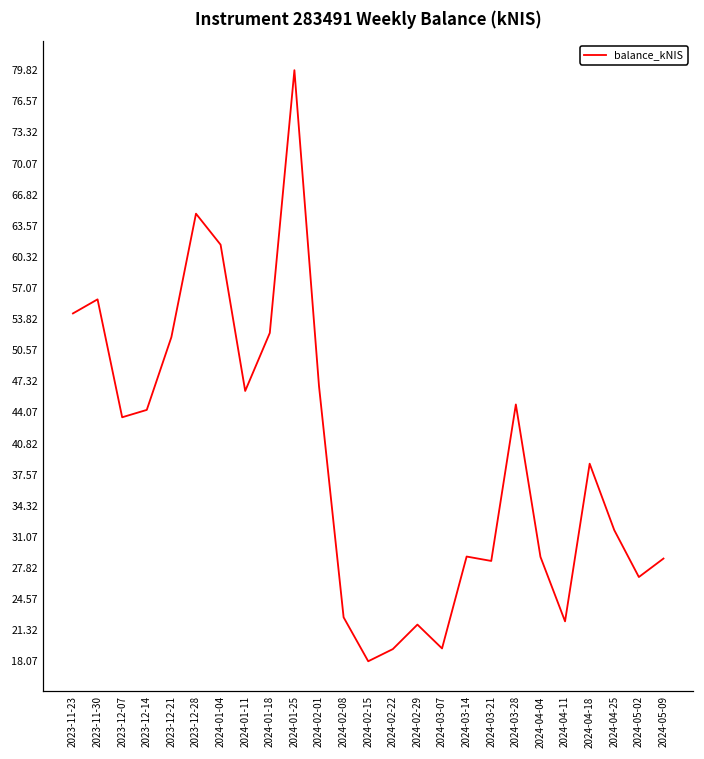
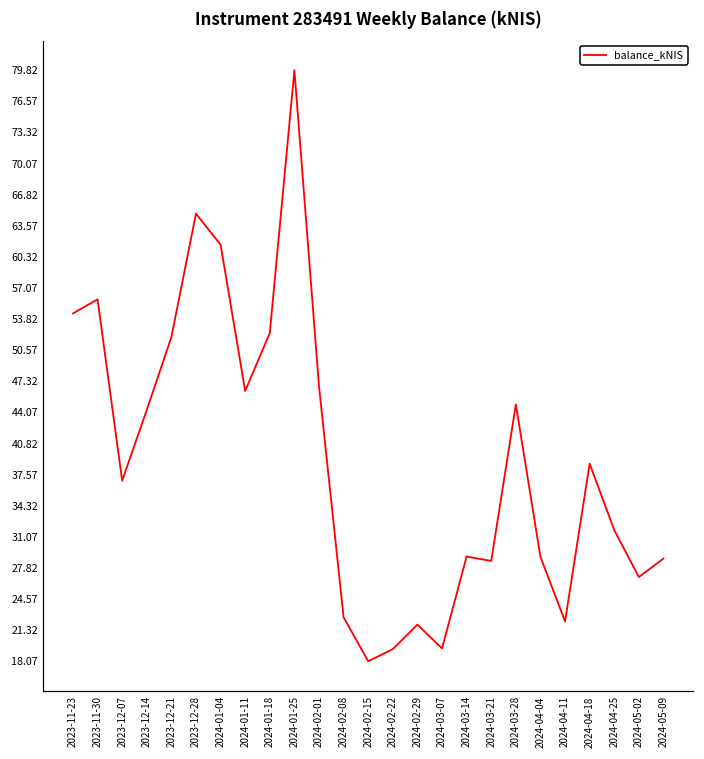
2023-12-07: 44 -> 37
